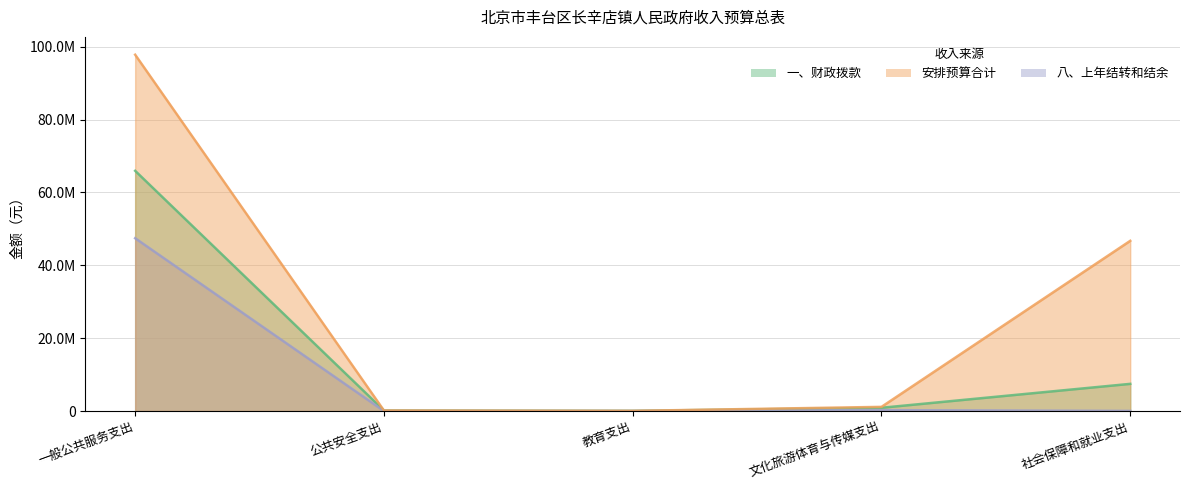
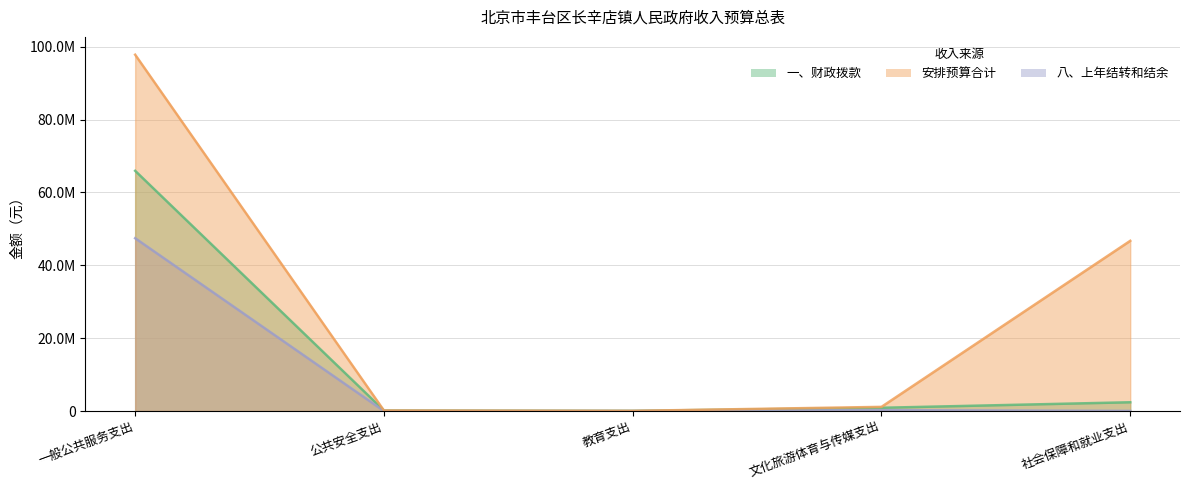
一、财政拨款, 社会保障和就业支出: 7000000 -> 2000000
